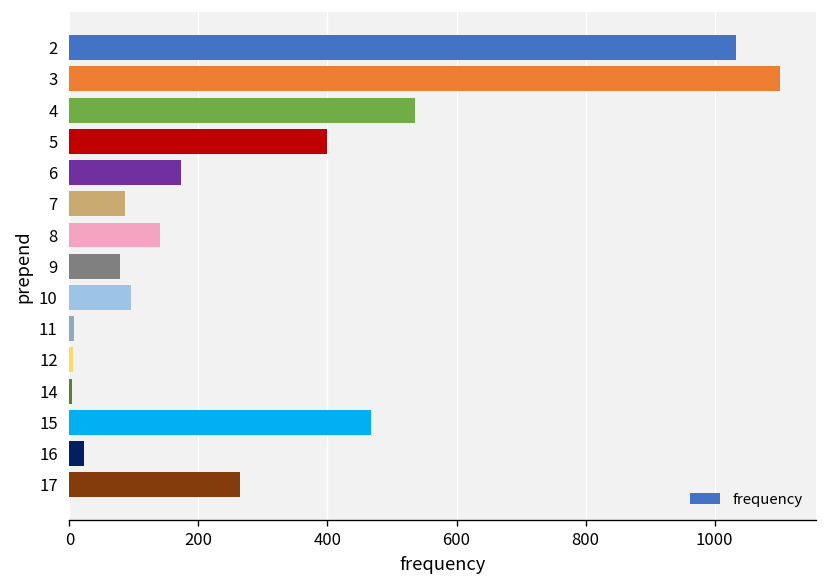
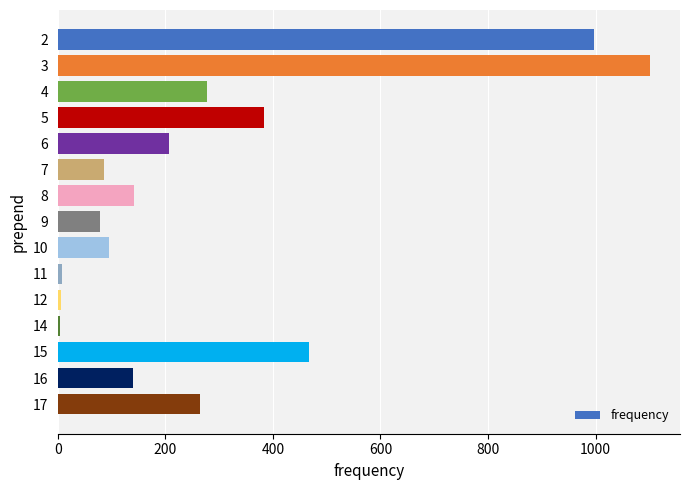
2: 1030 -> 1000
4: 540 -> 280
5: 400 -> 380
6: 170 -> 210
16: 20 -> 140
